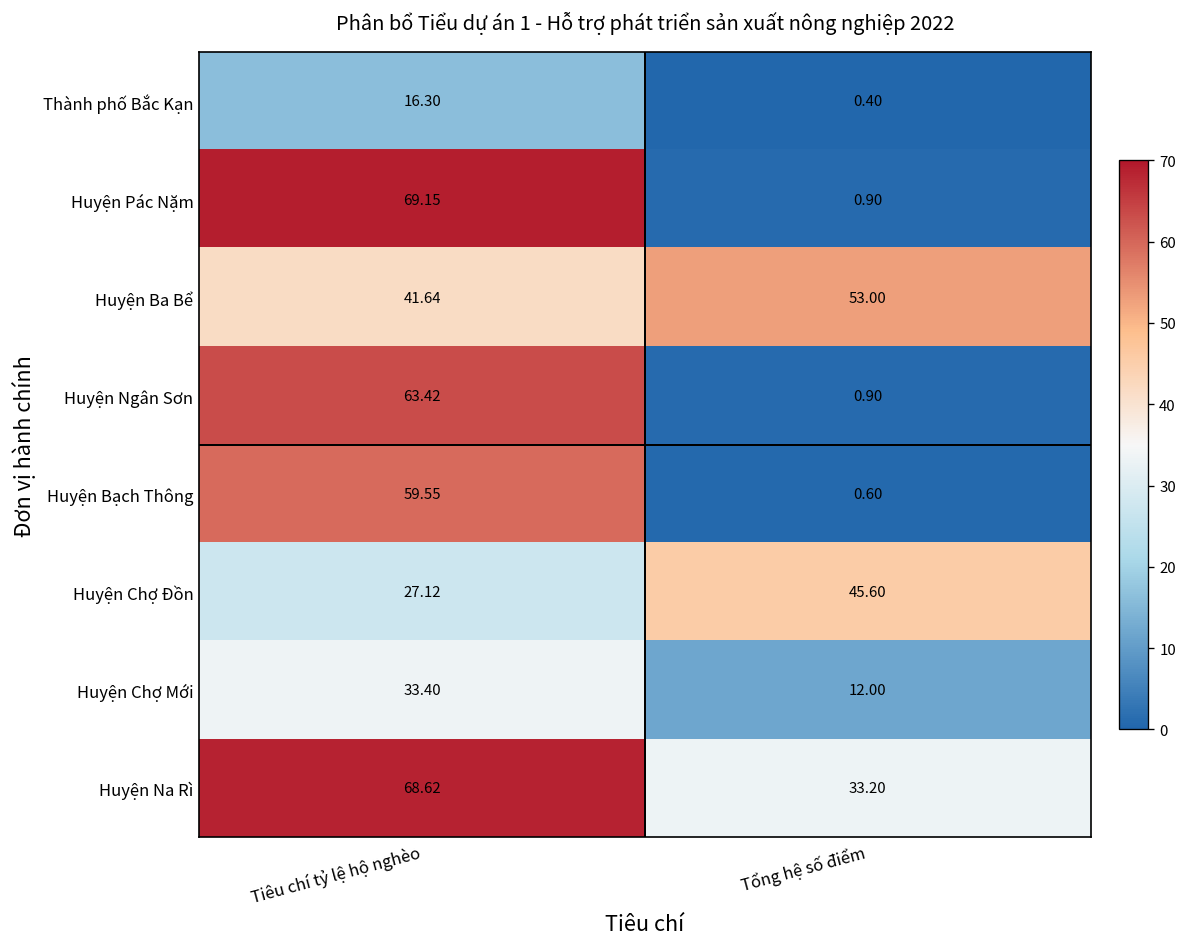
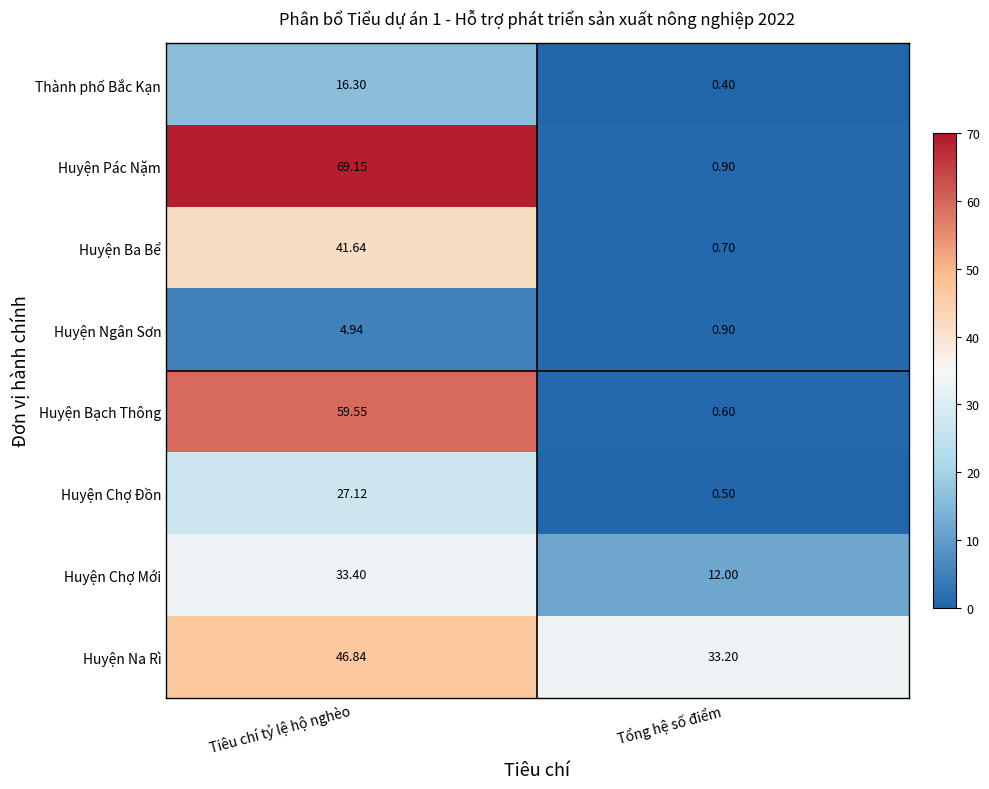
Huyện Ba Bể, Tổng hệ số điểm: 53.00 -> 0.70
Huyện Ngân Sơn, Tiêu chí tỷ lệ hộ nghèo: 63.42 -> 4.94
Huyện Chợ Đồn, Tổng hệ số điểm: 45.60 -> 0.50
Huyện Na Rì, Tiêu chí tỷ lệ hộ nghèo: 68.62 -> 46.84
